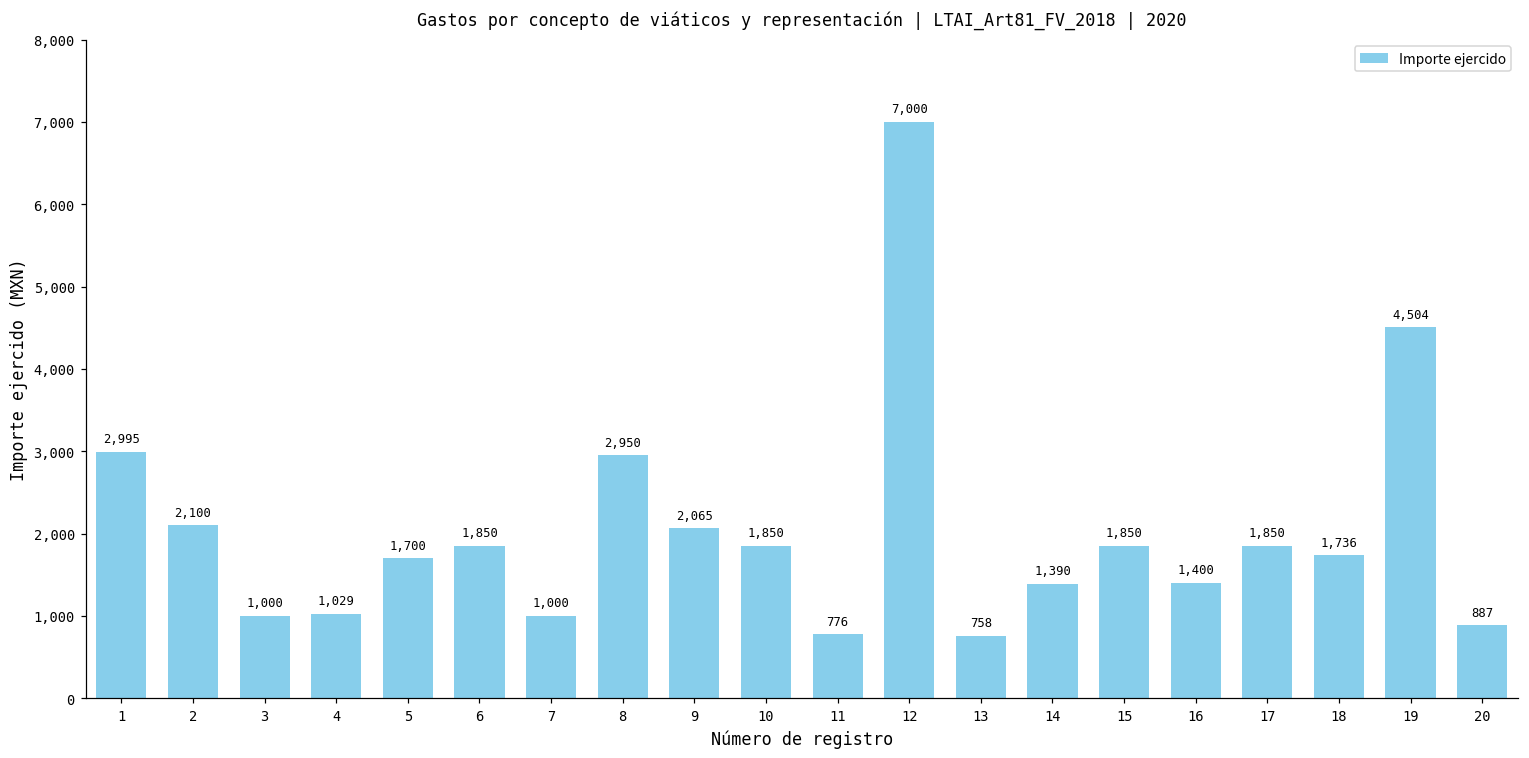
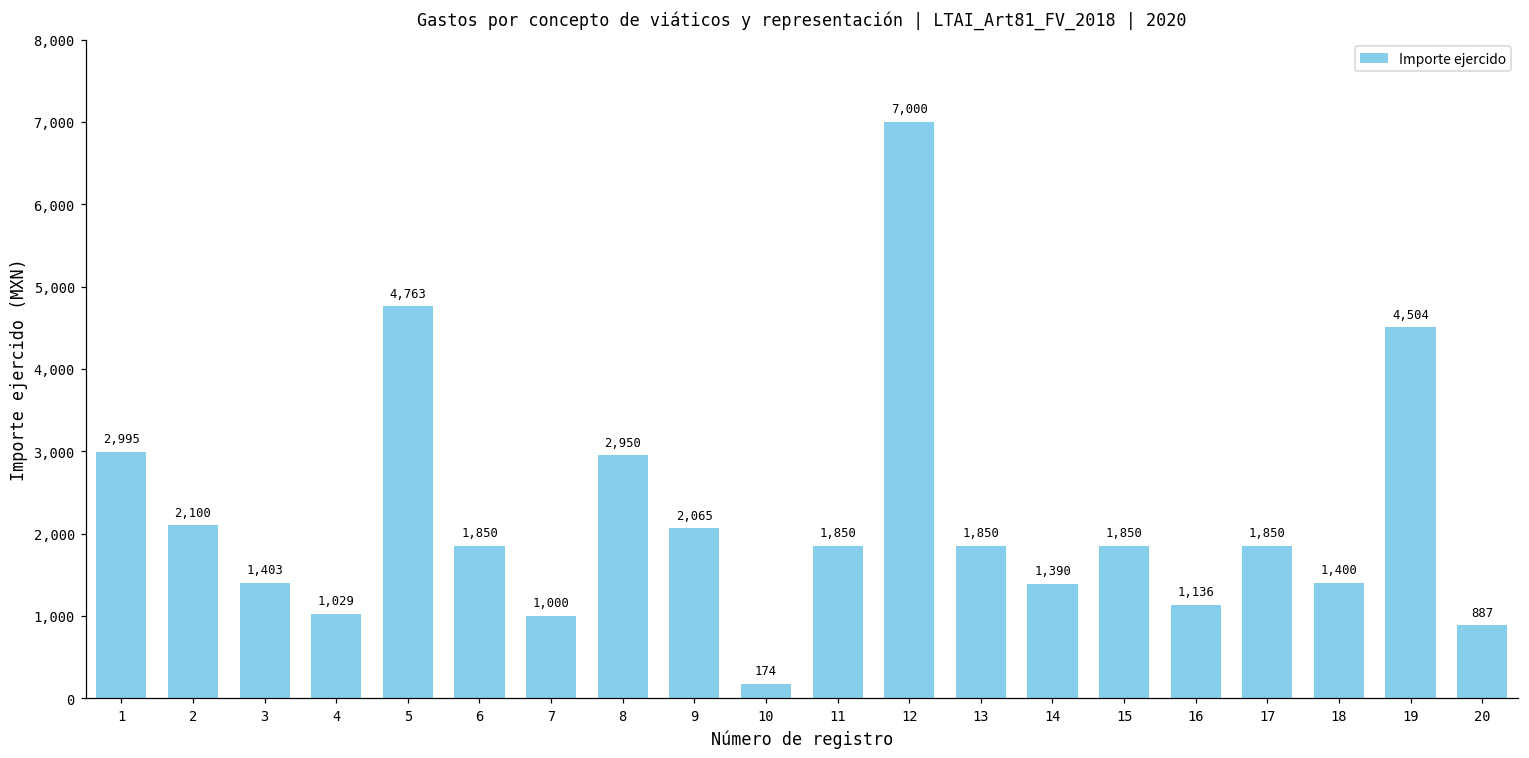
3: 1,000 -> 1,403
5: 1,700 -> 4,763
10: 1,850 -> 174
11: 776 -> 1,850
13: 758 -> 1,850
16: 1,400 -> 1,136
18: 1,736 -> 1,400
